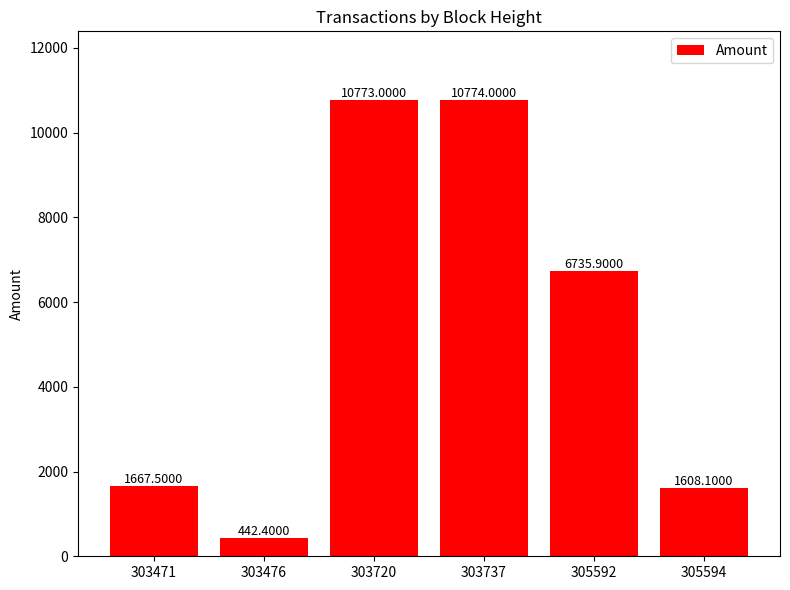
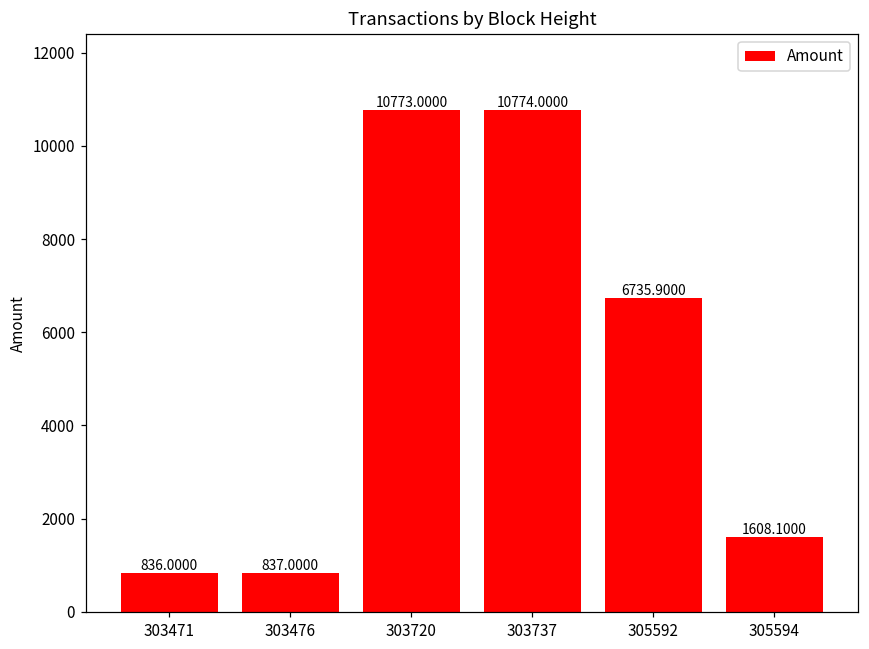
303471: 1667.5000 -> 836.0000
303476: 442.4000 -> 837.0000
